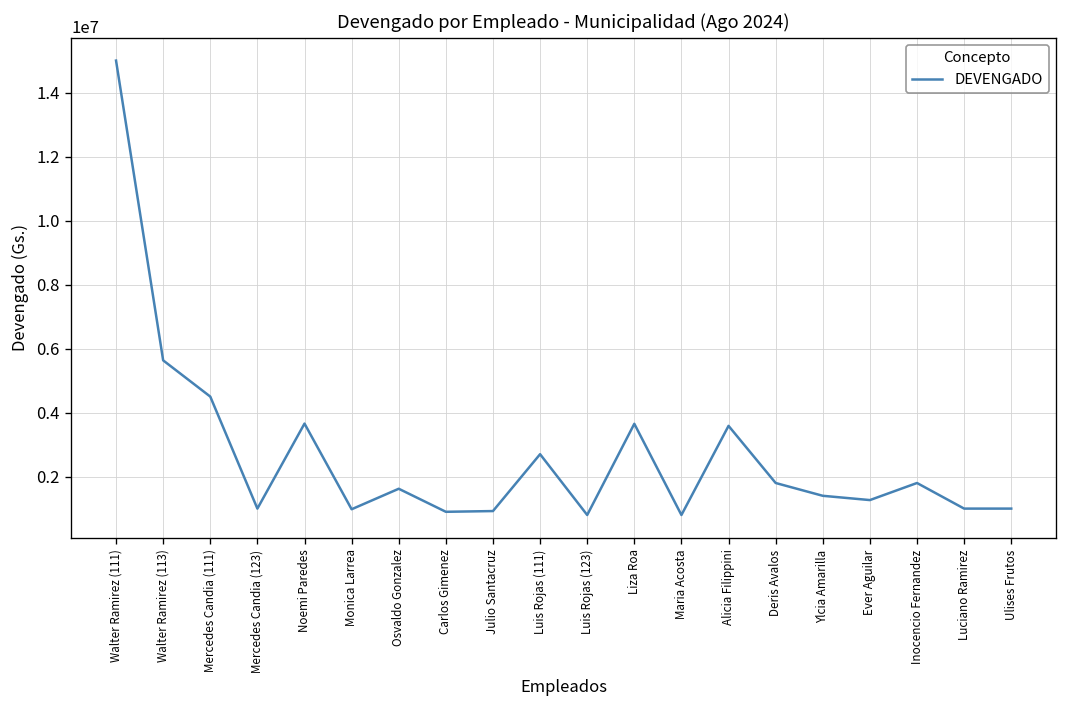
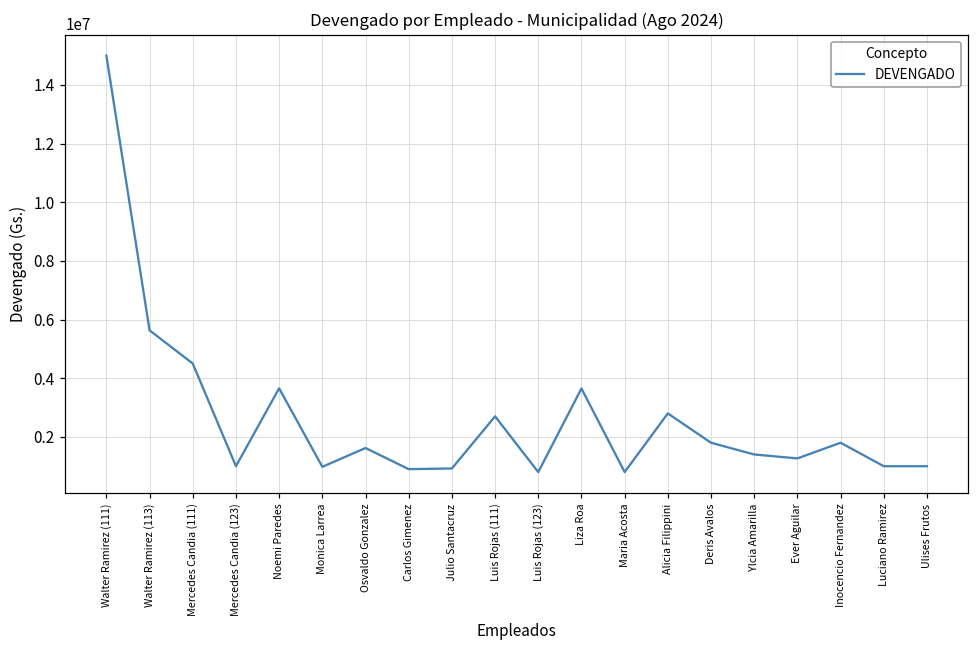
Alicia Filippini: 3600000 -> 2800000
